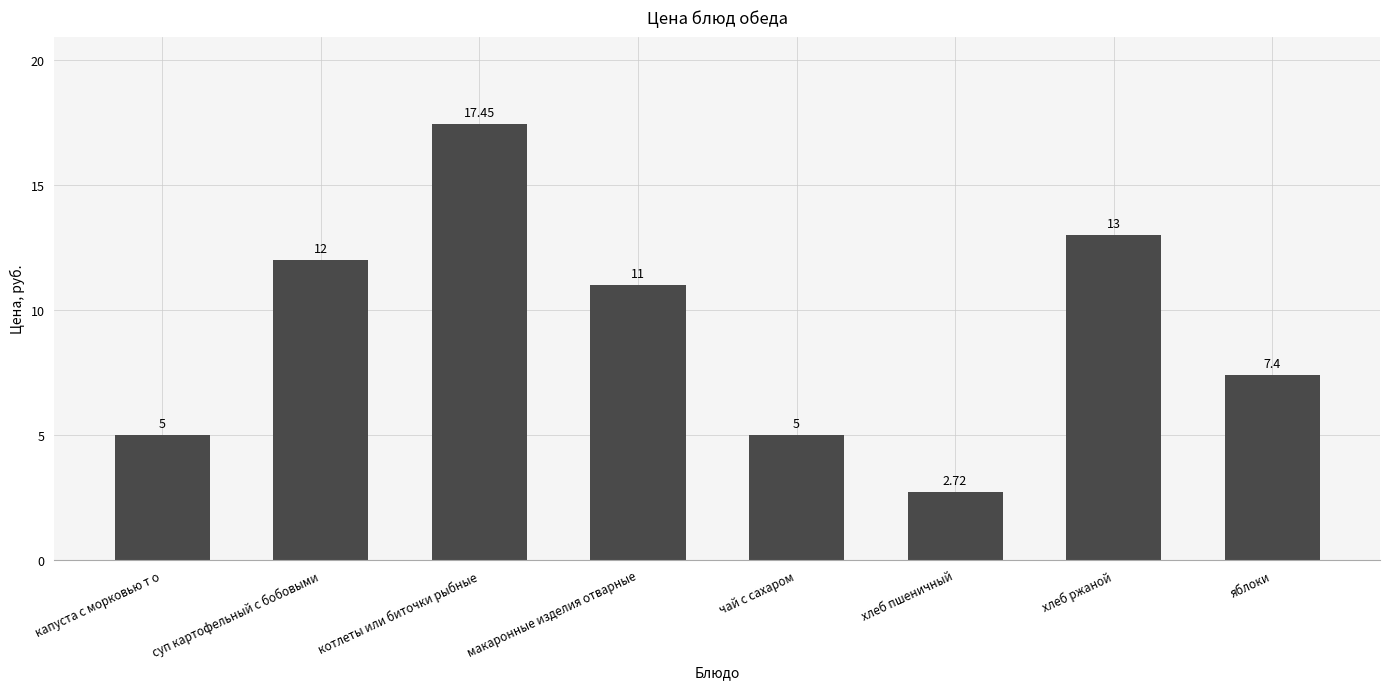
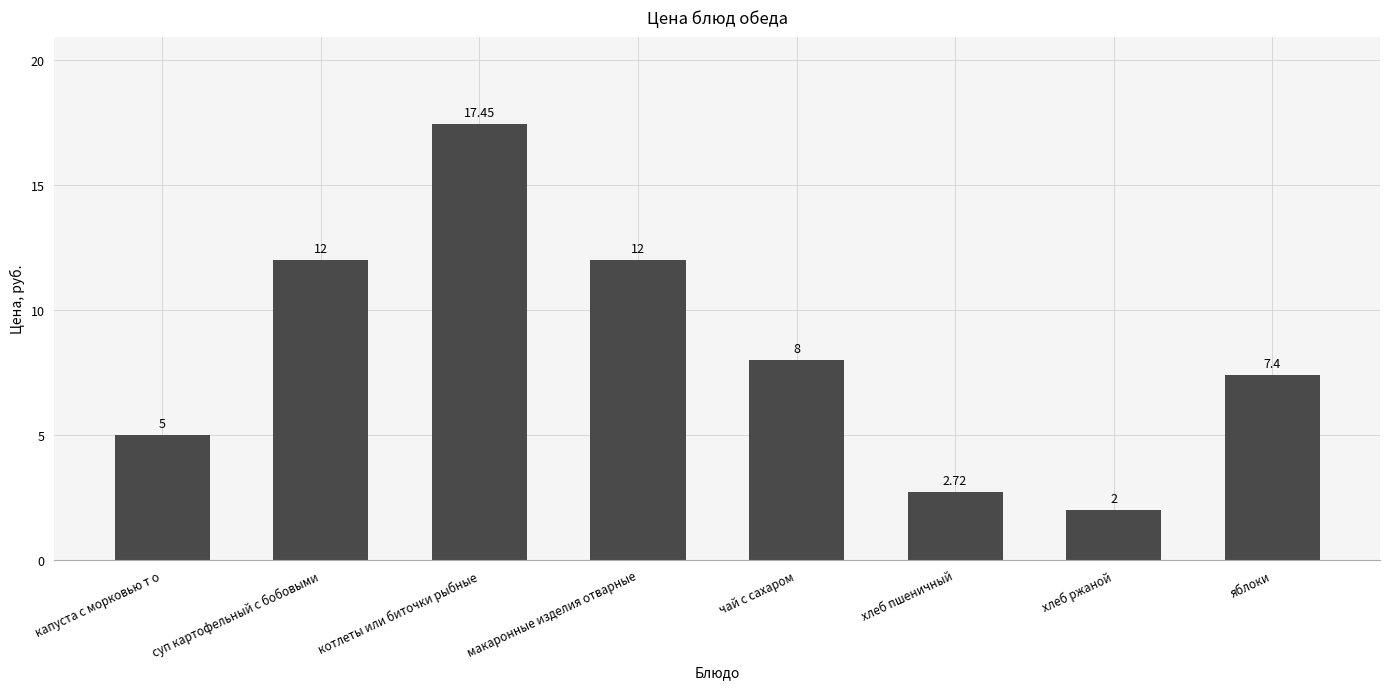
макаронные изделия отварные: 11 -> 12
чай с сахаром: 5 -> 8
хлеб ржаной: 13 -> 2
